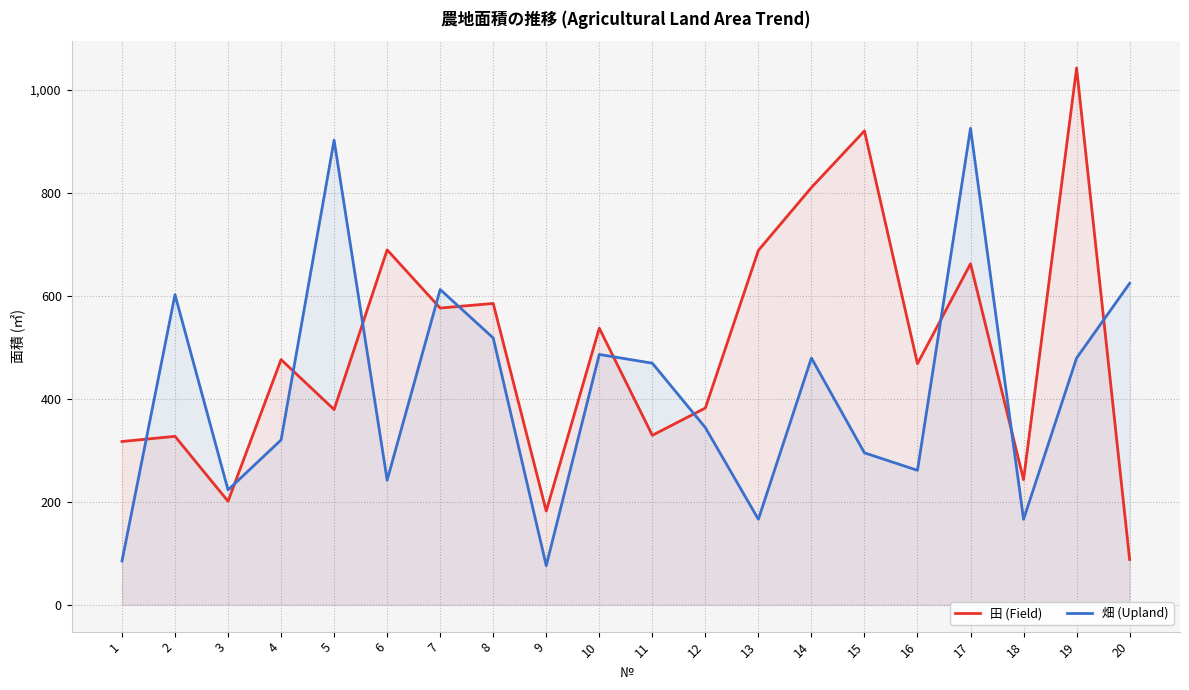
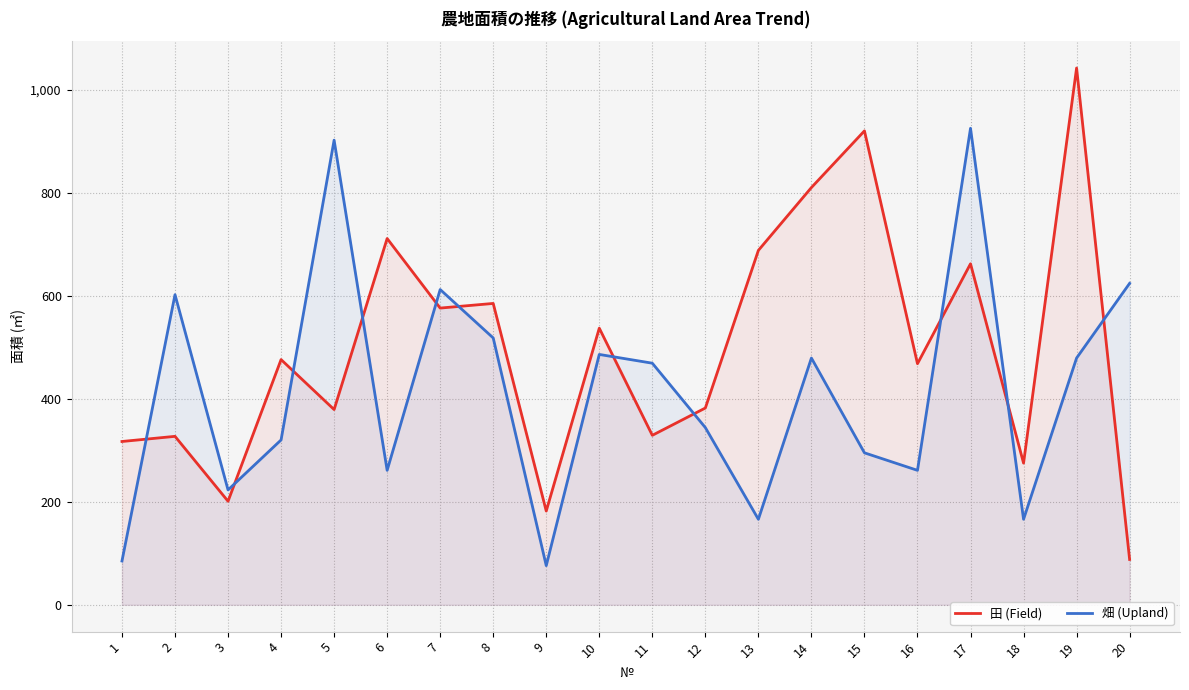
田 (Field), 6: 690 -> 710
畑 (Upland), 6: 240 -> 260
田 (Field), 18: 240 -> 280
